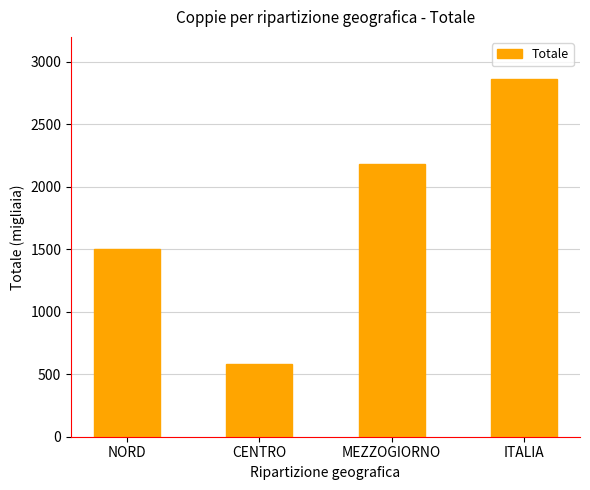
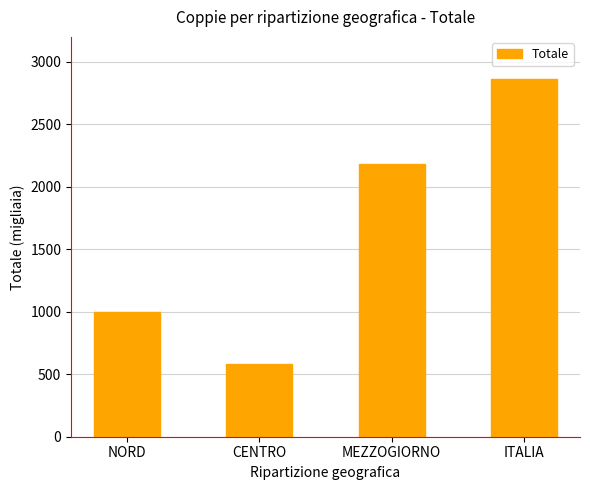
NORD: 1500 -> 1000
